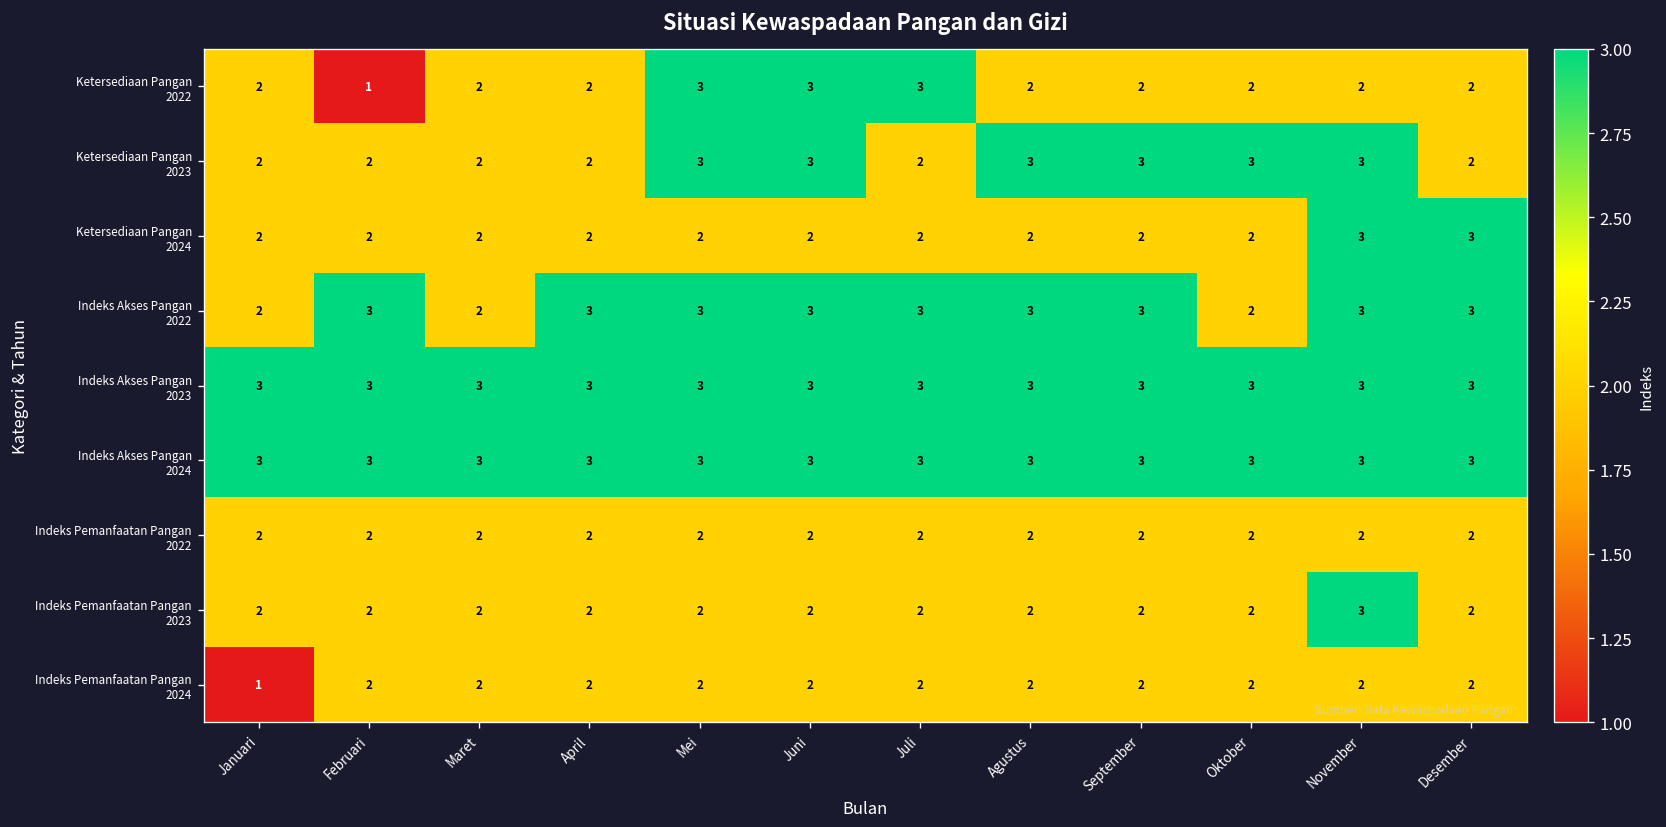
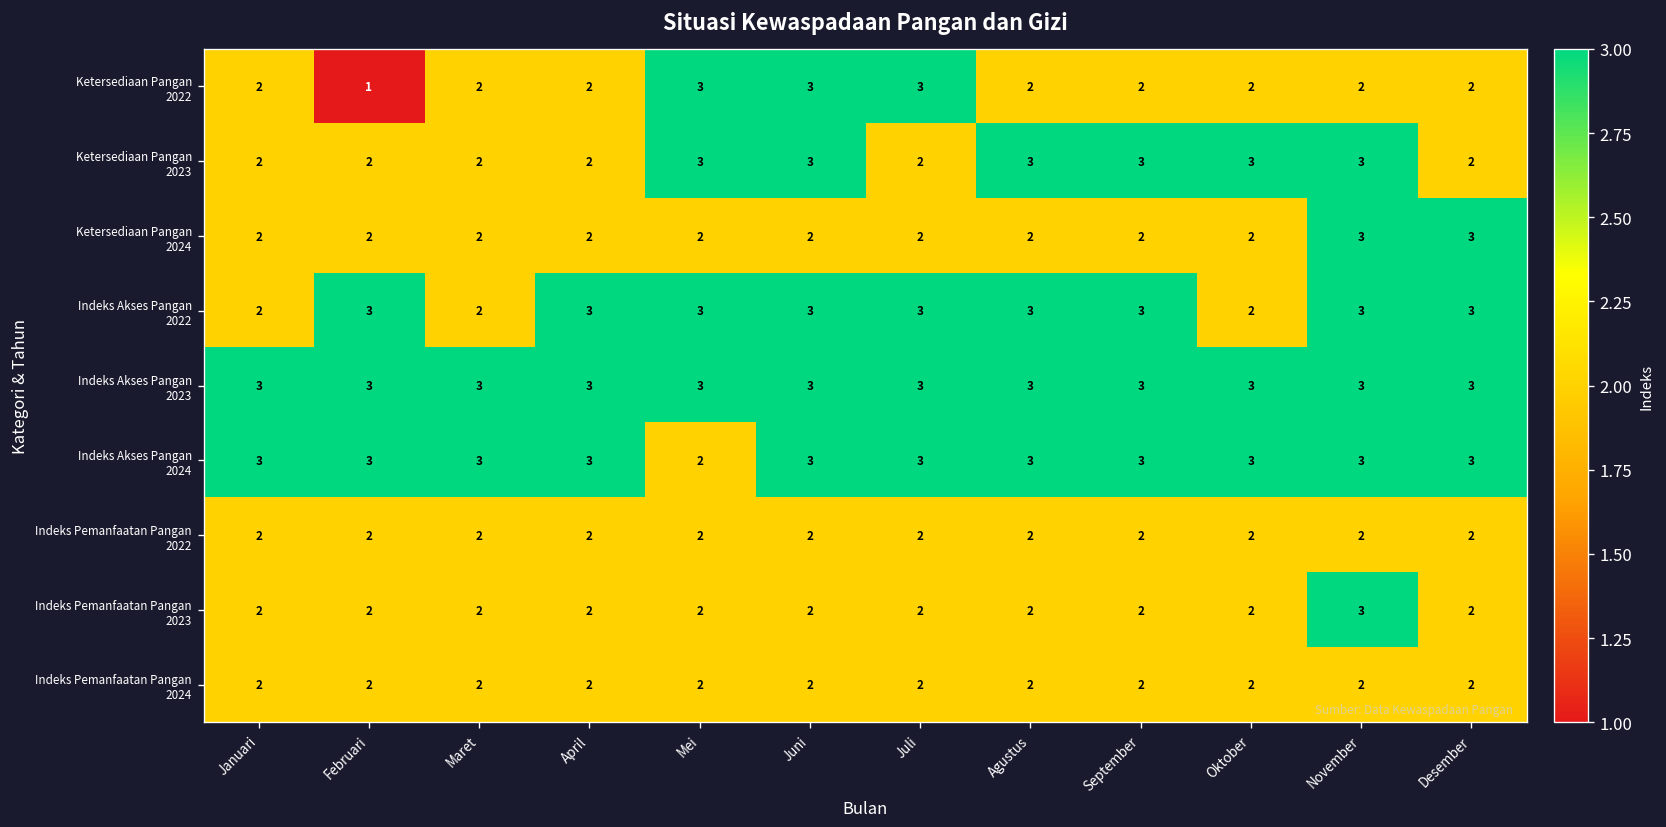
Indeks Akses Pangan 2024, Mei: 3 -> 2
Indeks Pemanfaatan Pangan 2024, Januari: 1 -> 2
